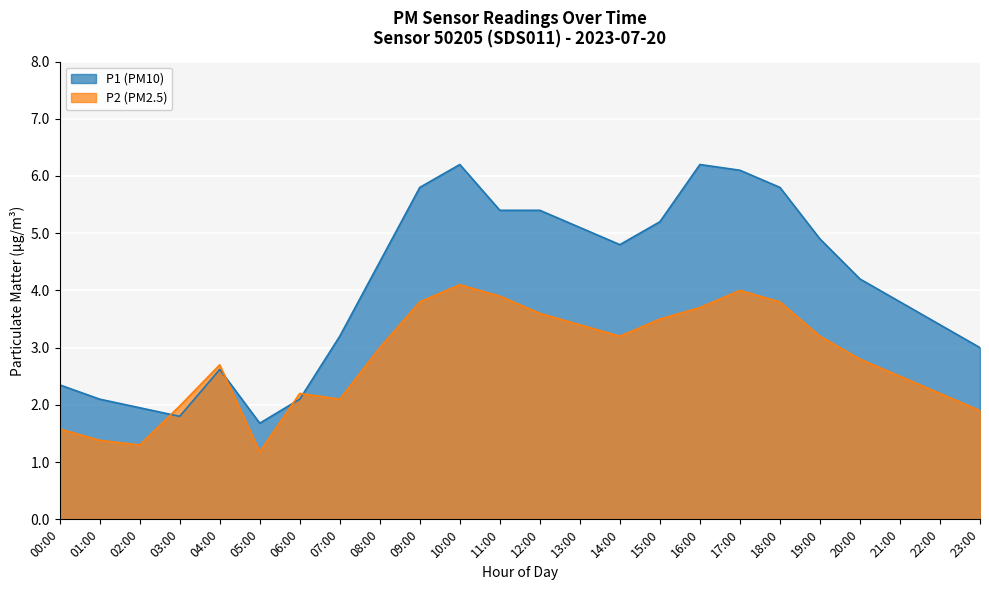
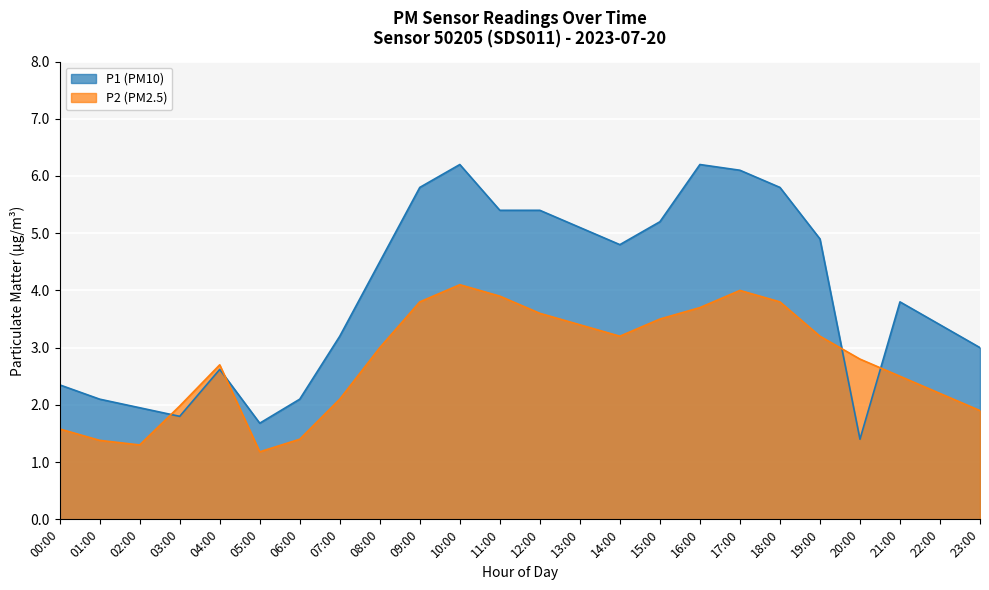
P2 (PM2.5), 06:00: 2.2 -> 1.4
P1 (PM10), 20:00: 4.2 -> 1.4
